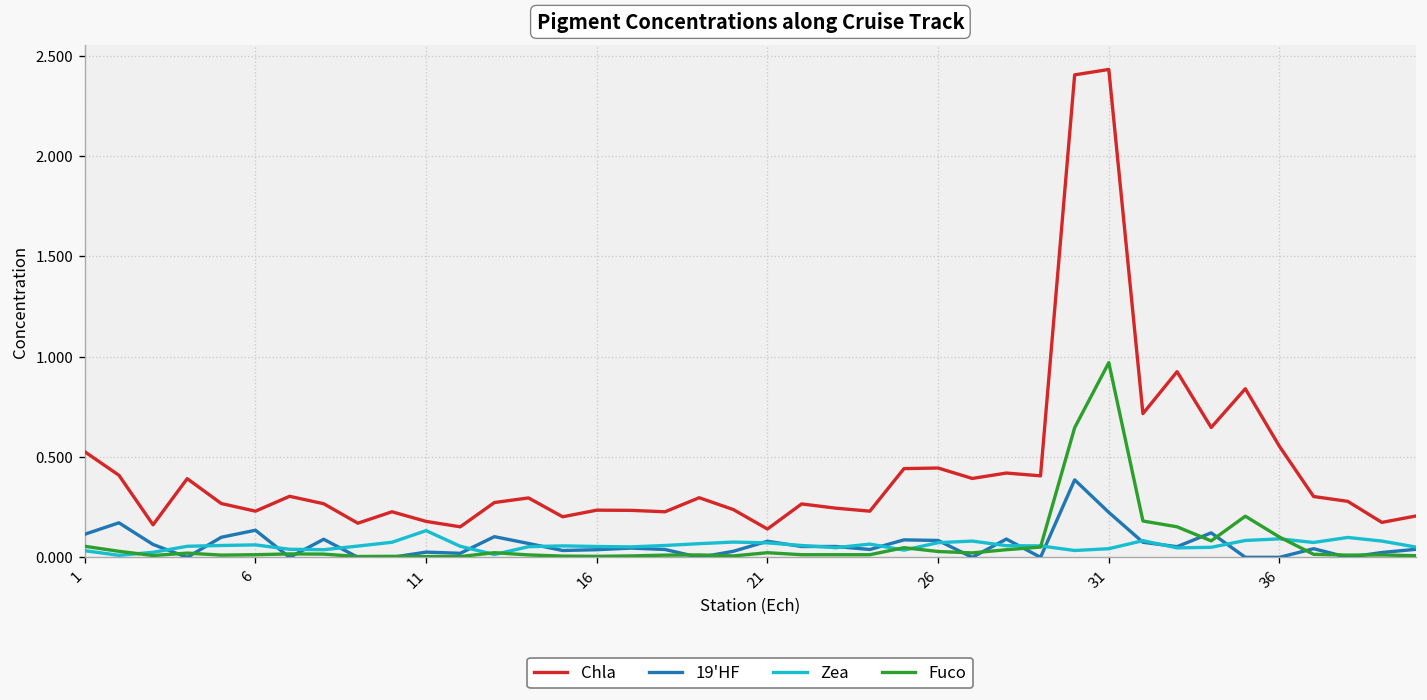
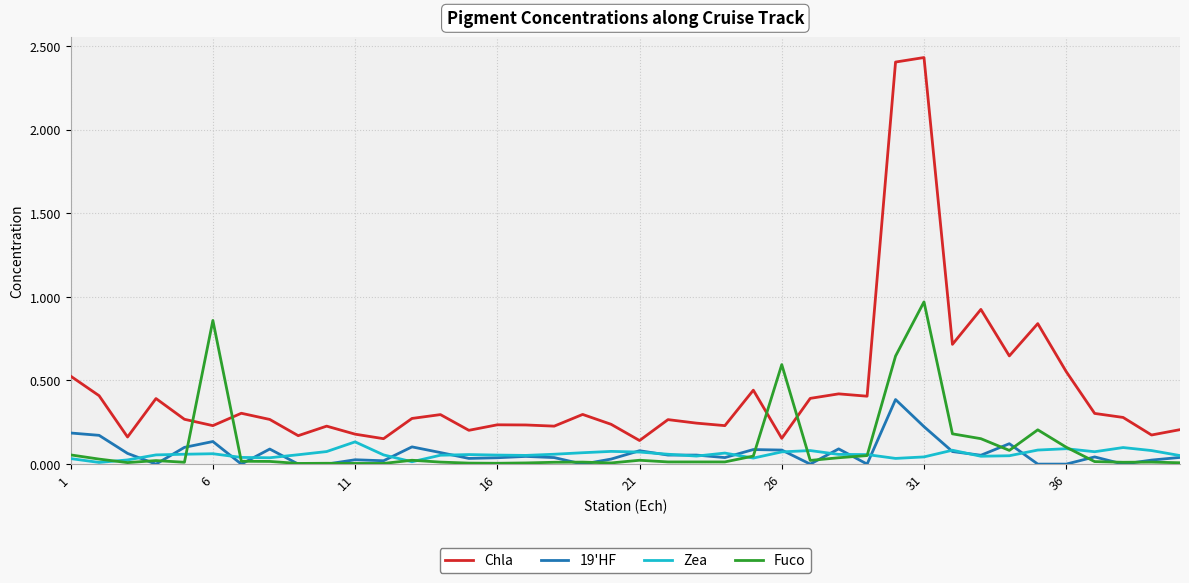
19'HF, 1: 0.12 -> 0.19
Fuco, 6: 0.01 -> 0.86
Chla, 26: 0.45 -> 0.15
Fuco, 26: 0.03 -> 0.60
